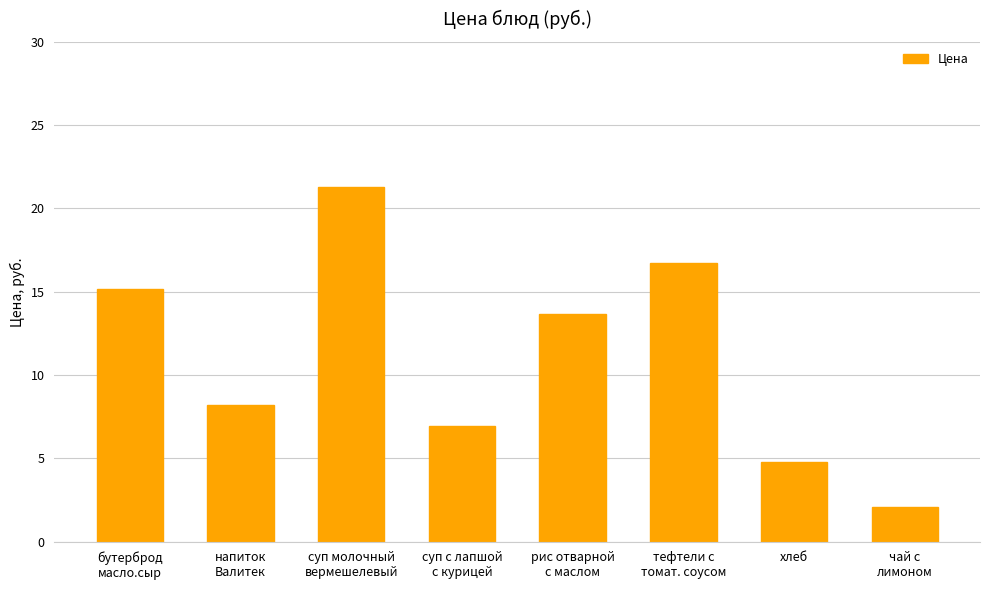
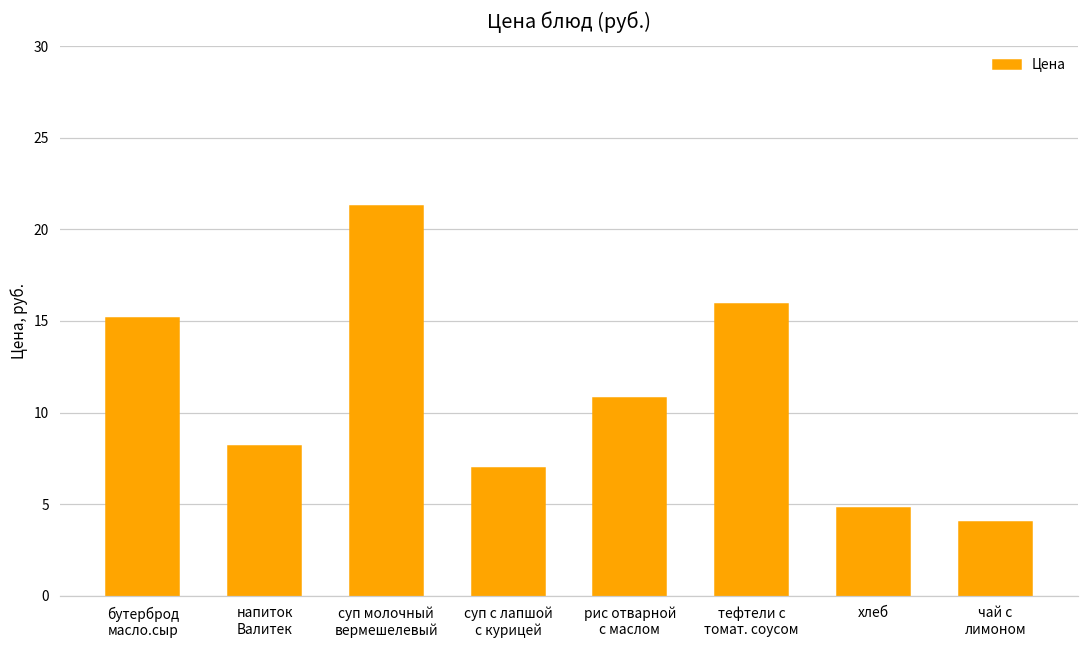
рис отварной с маслом: 13.7 -> 10.8
тефтели с томат. соусом: 16.7 -> 15.9
чай с лимоном: 2.1 -> 4.0
